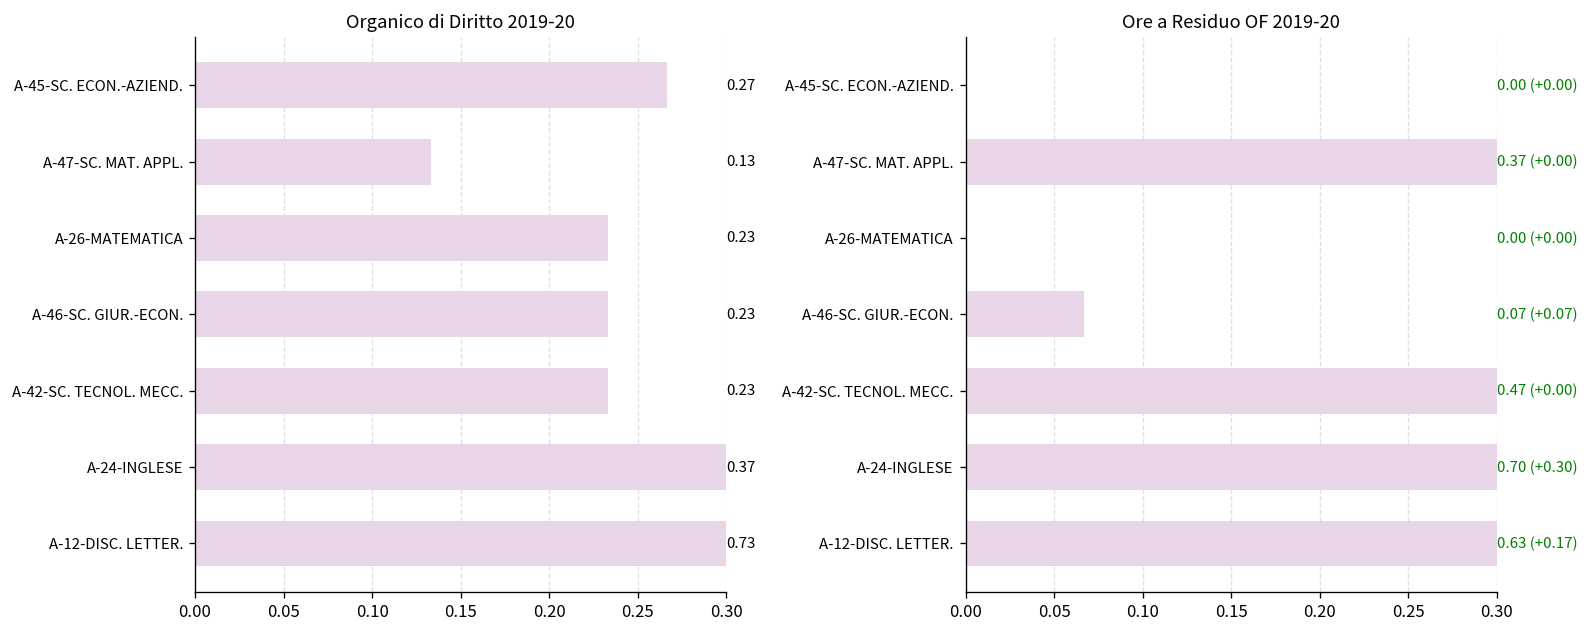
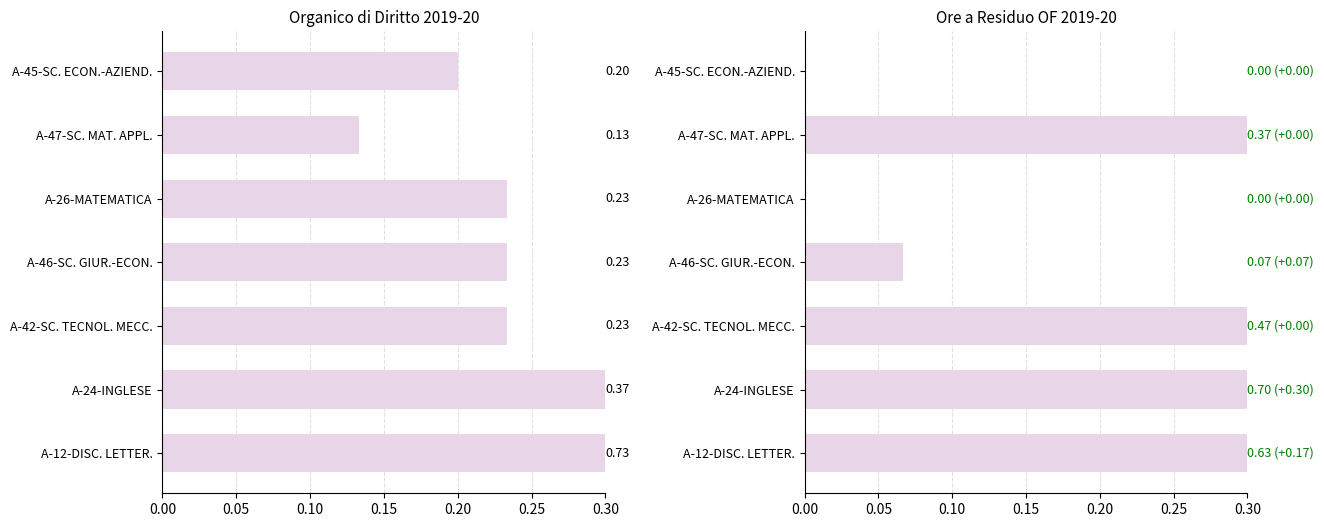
Organico di Diritto 2019-20, A-45-SC. ECON.-AZIEND.: 0.27 -> 0.20
